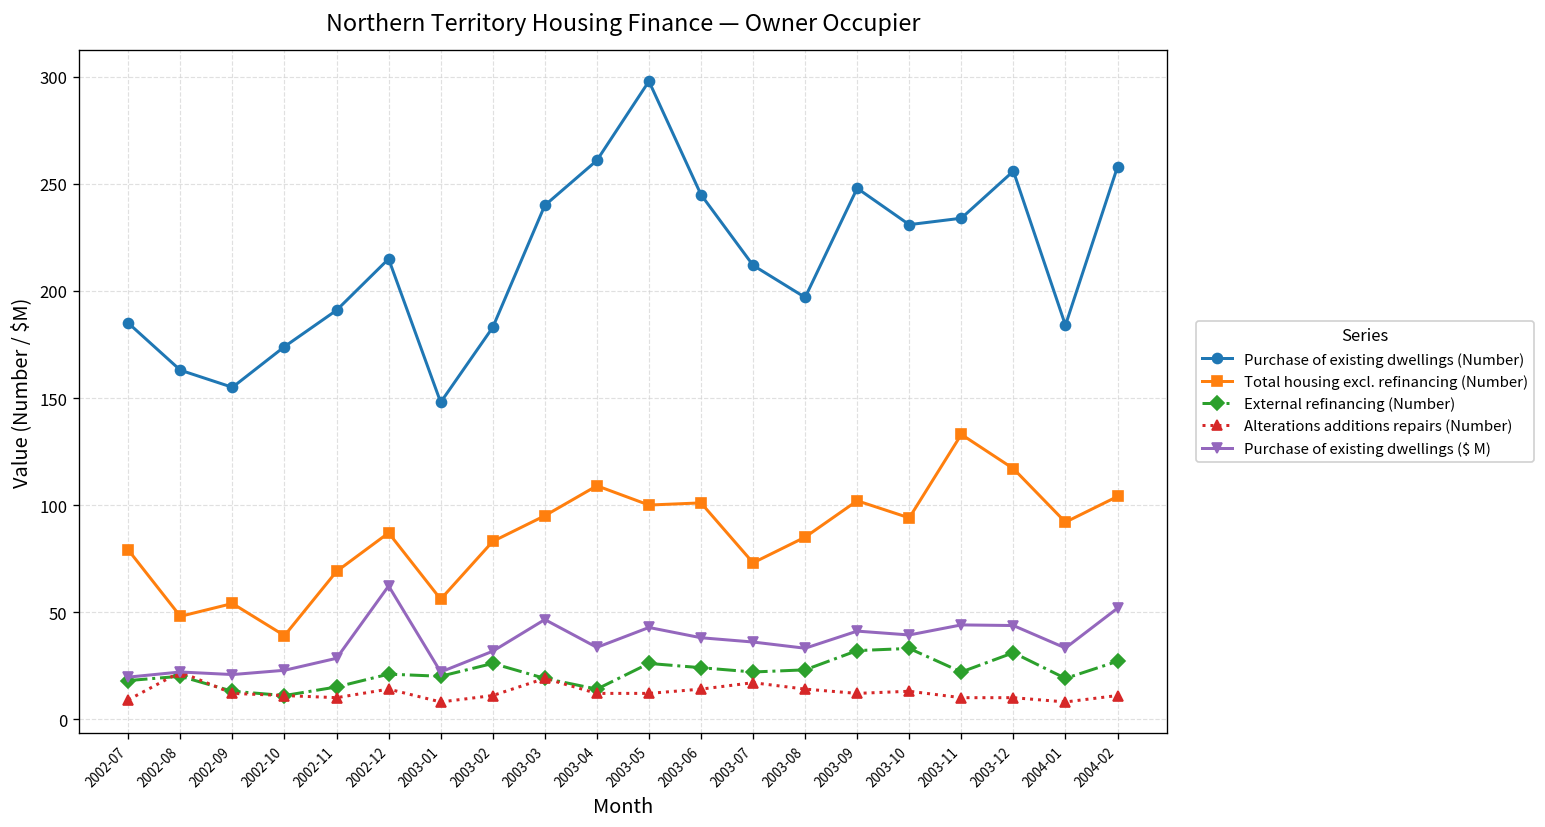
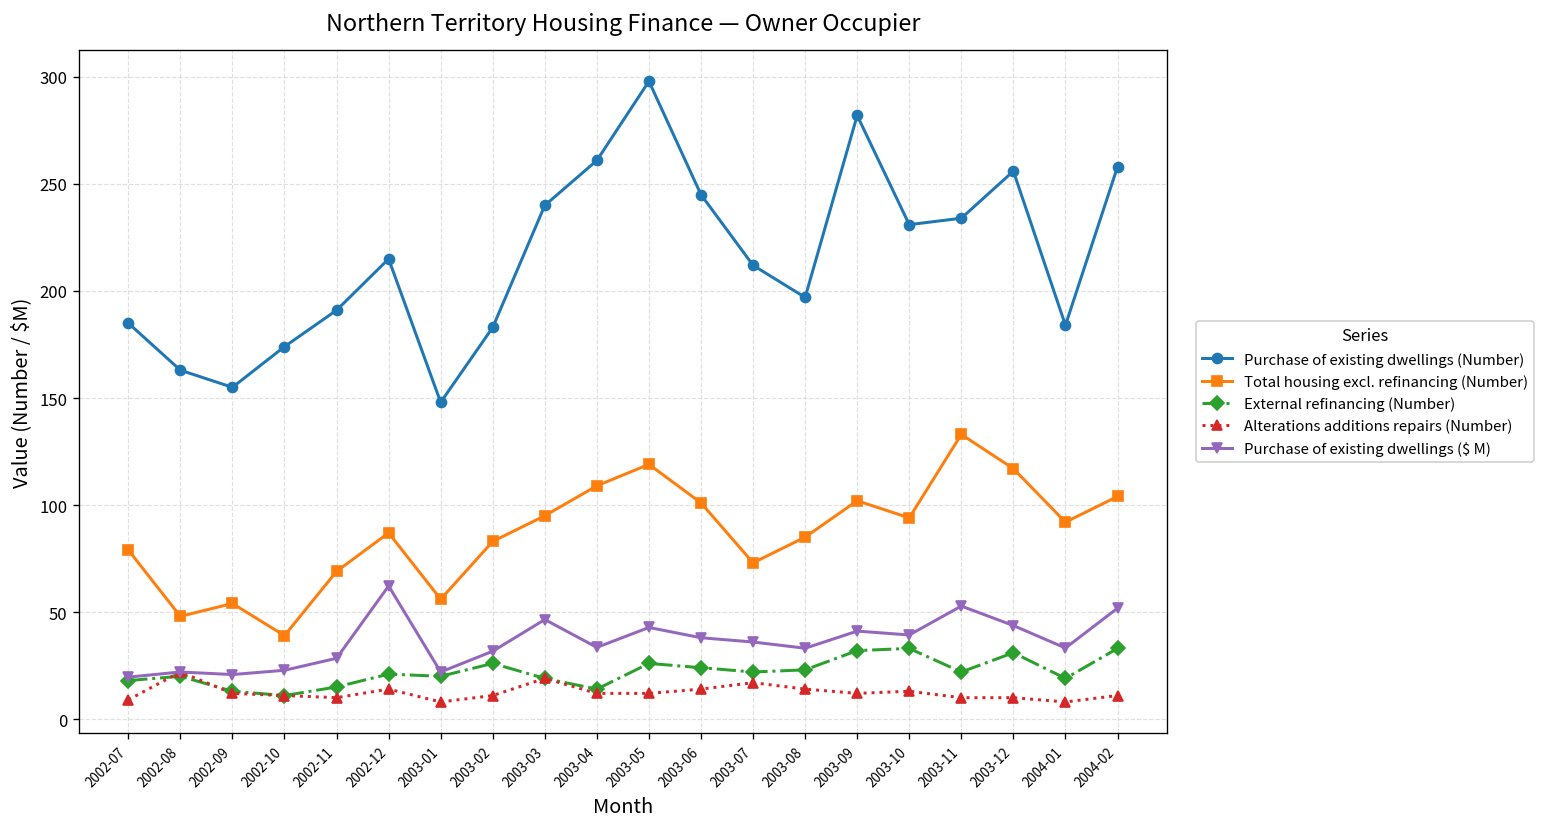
Total housing excl. refinancing (Number), 2003-05: 100 -> 119
Purchase of existing dwellings (Number), 2003-09: 248 -> 282
Purchase of existing dwellings ($ M), 2003-11: 44 -> 53
External refinancing (Number), 2004-02: 27 -> 33
